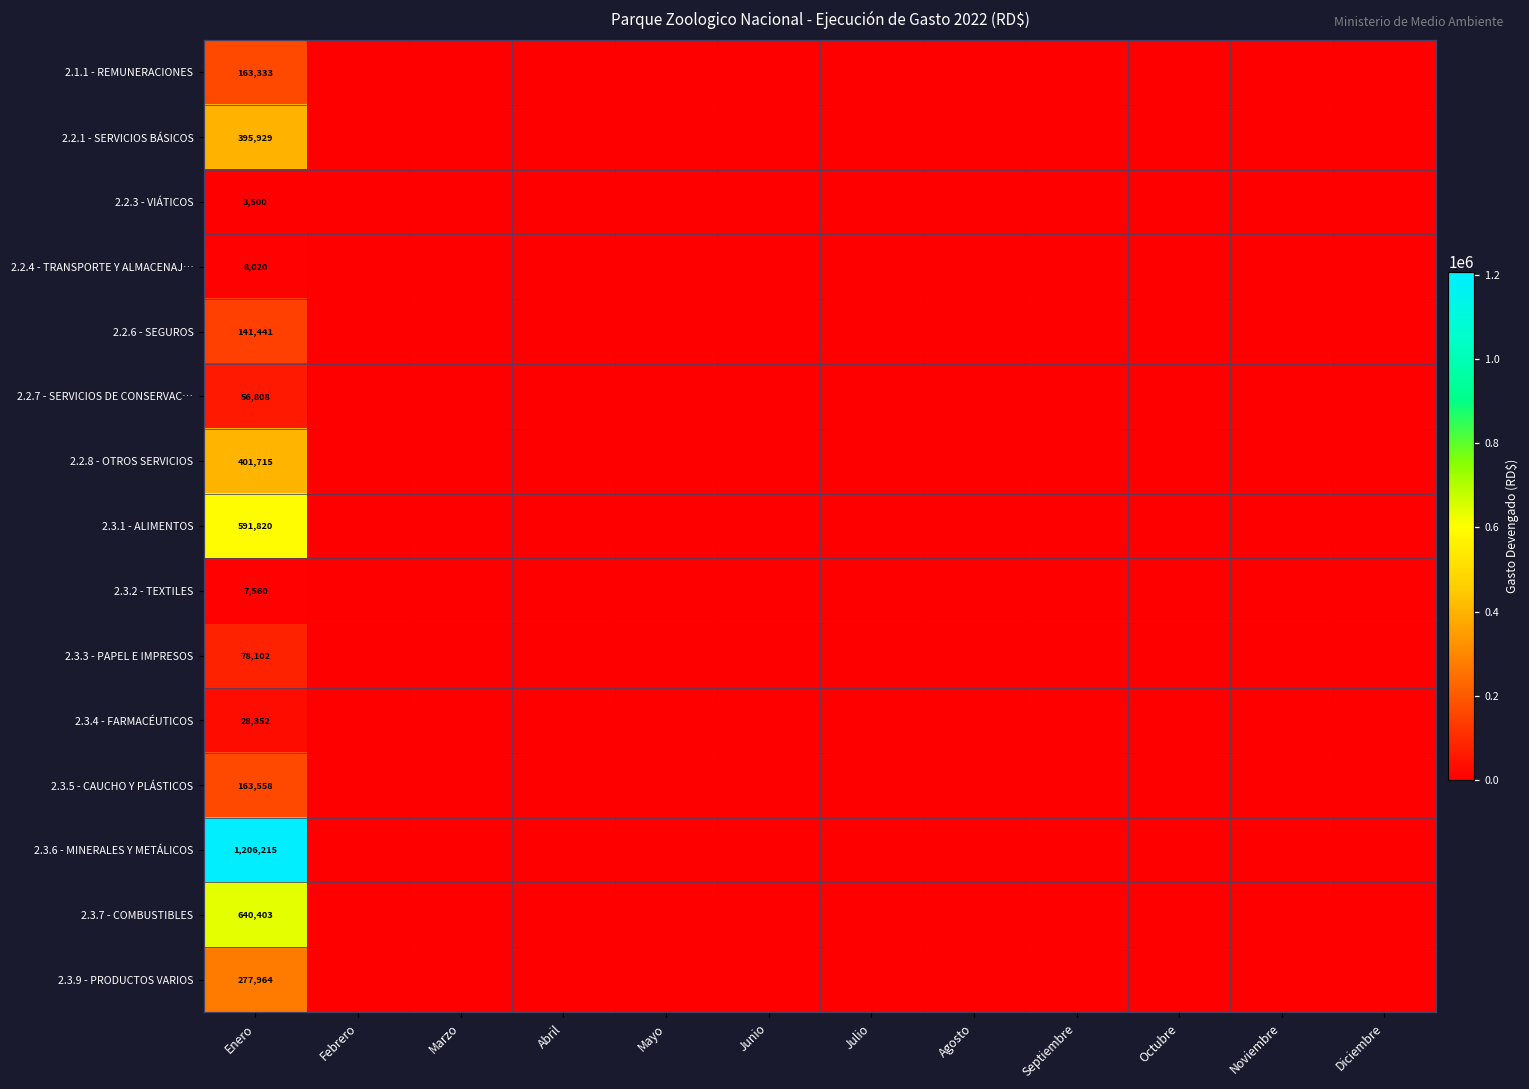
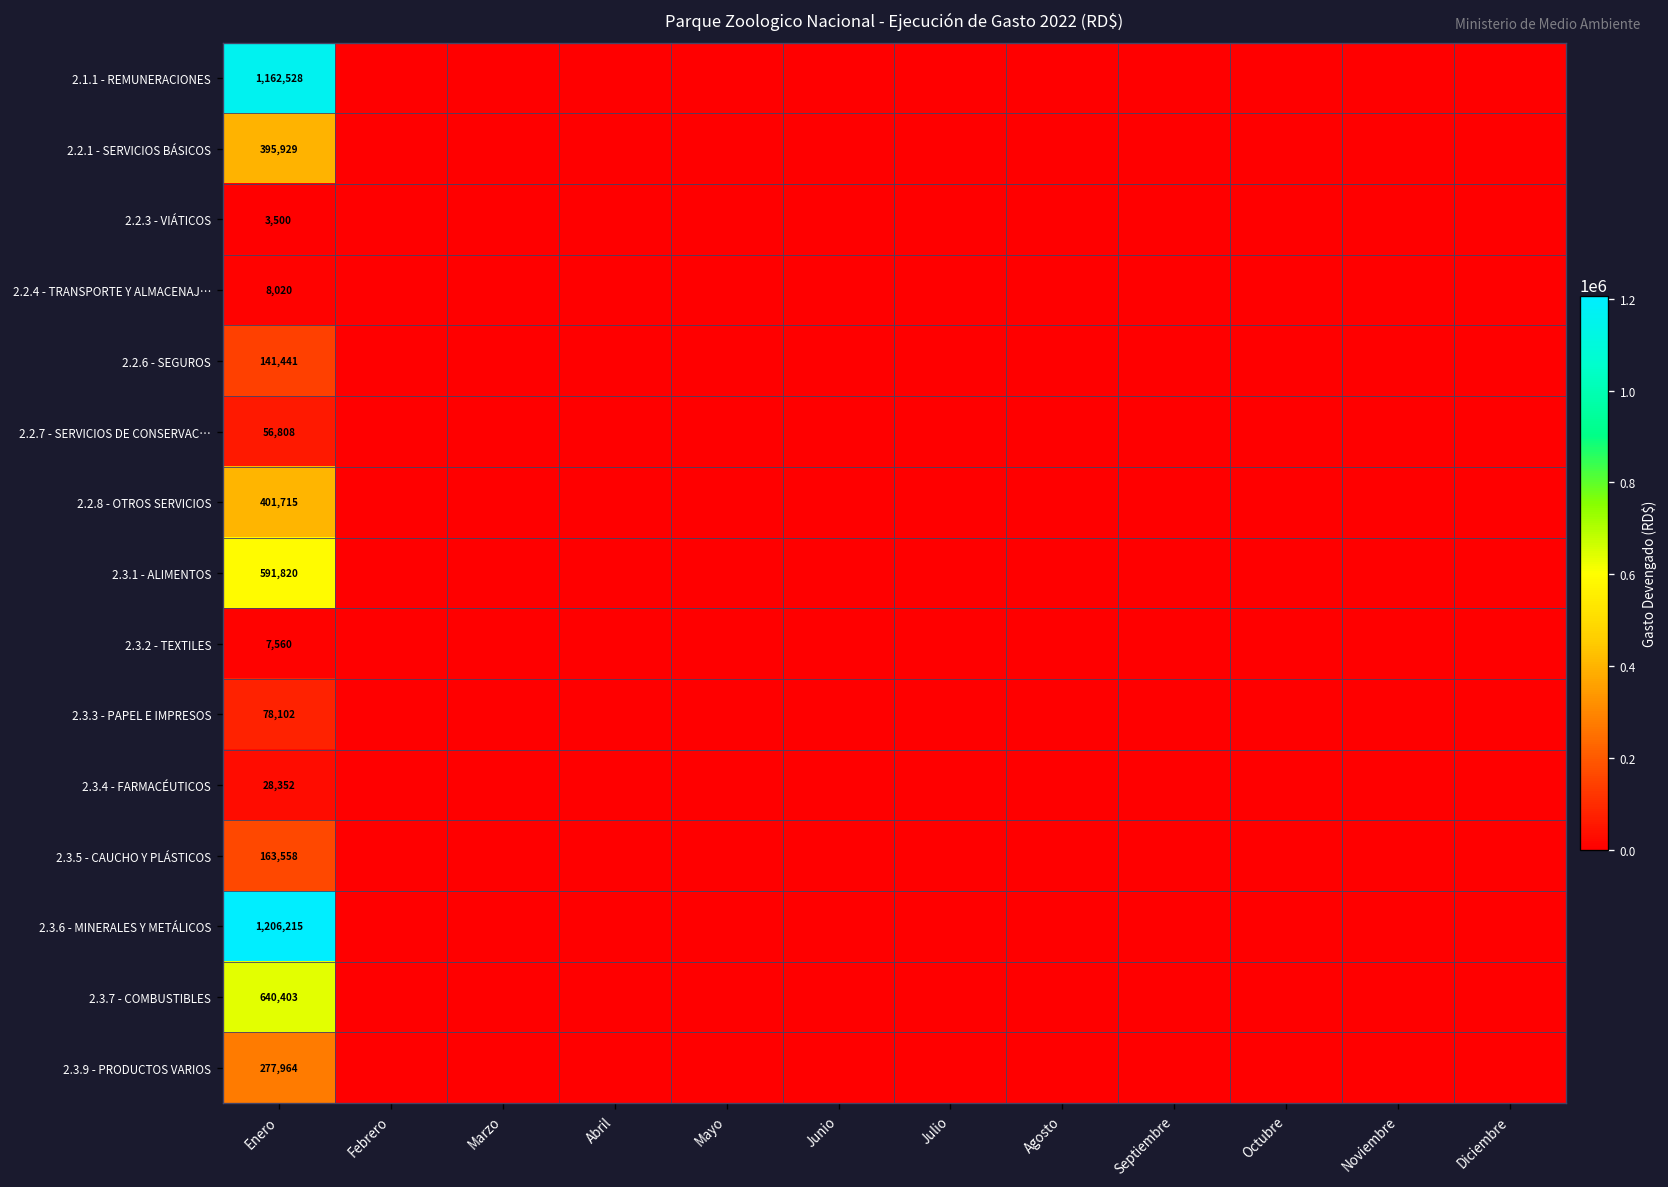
2.1.1 - REMUNERACIONES, Enero: 163,333 -> 1,162,528
